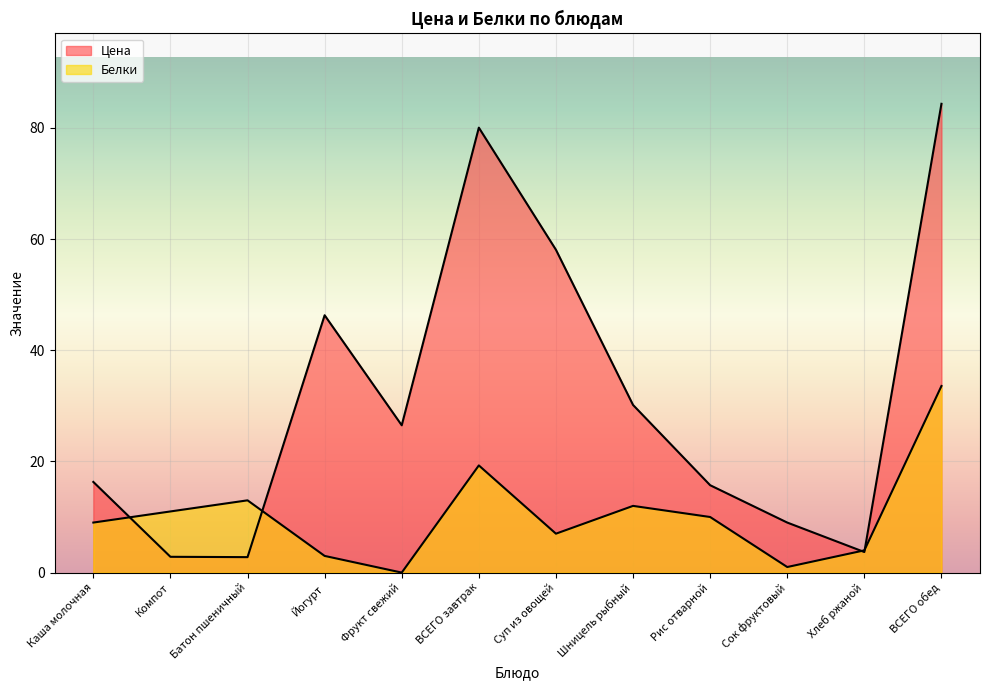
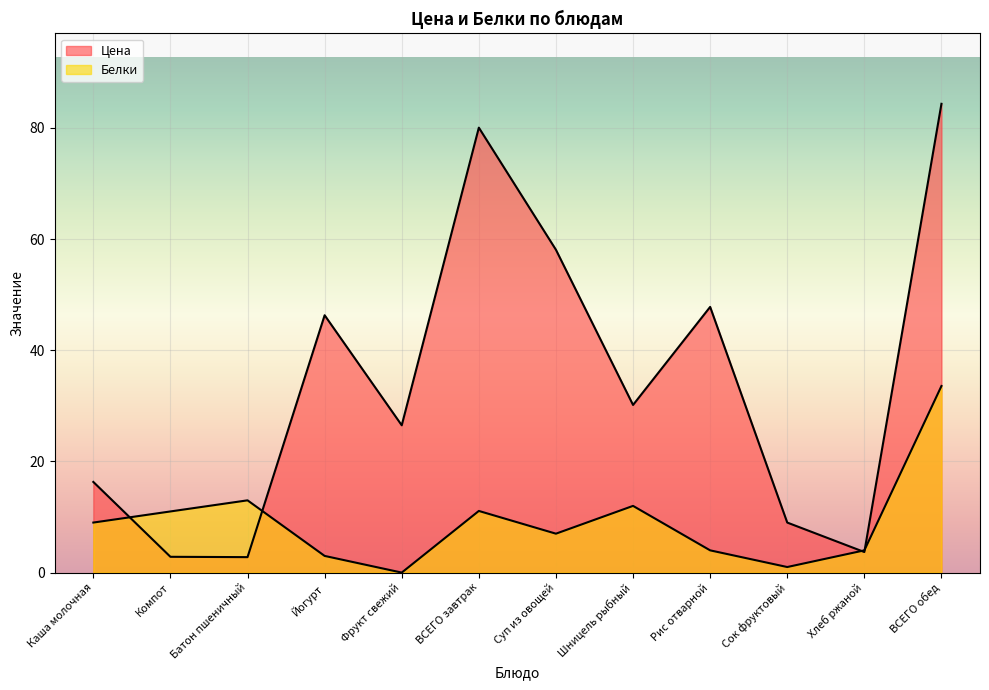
Белки, ВСЕГО завтрак: 19 -> 11
Цена, Рис отварной: 16 -> 48
Белки, Рис отварной: 10 -> 4
